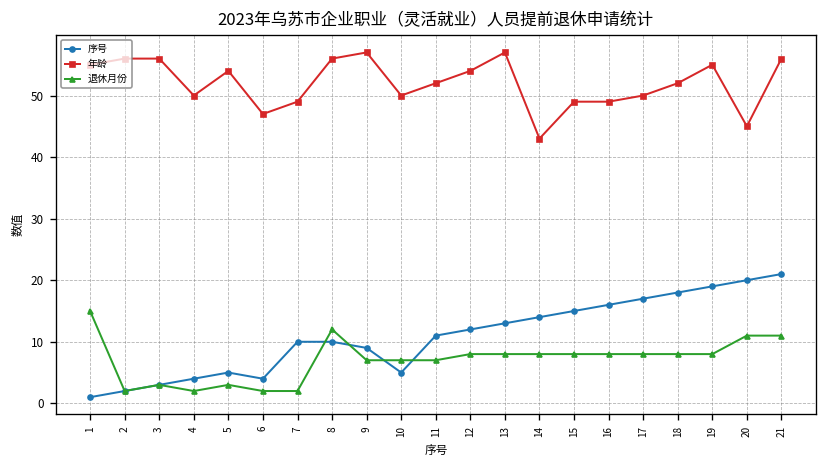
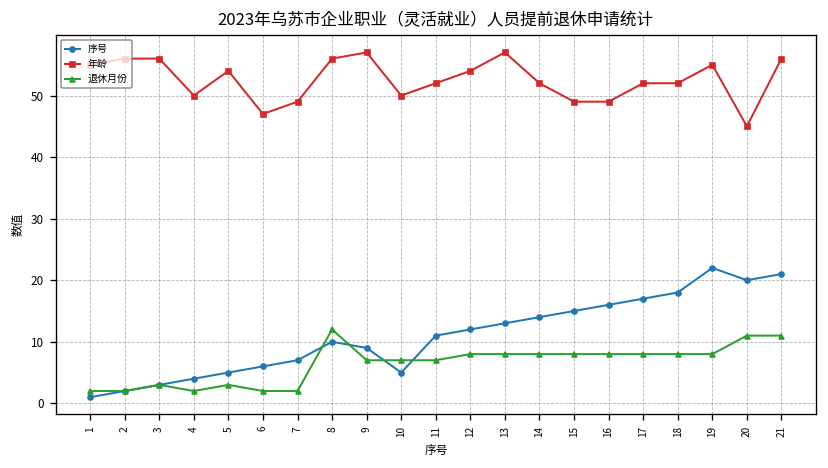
退休月份, 1: 15 -> 2
序号, 6: 4 -> 6
序号, 7: 10 -> 7
年龄, 14: 43 -> 52
年龄, 17: 50 -> 52
序号, 19: 19 -> 22
